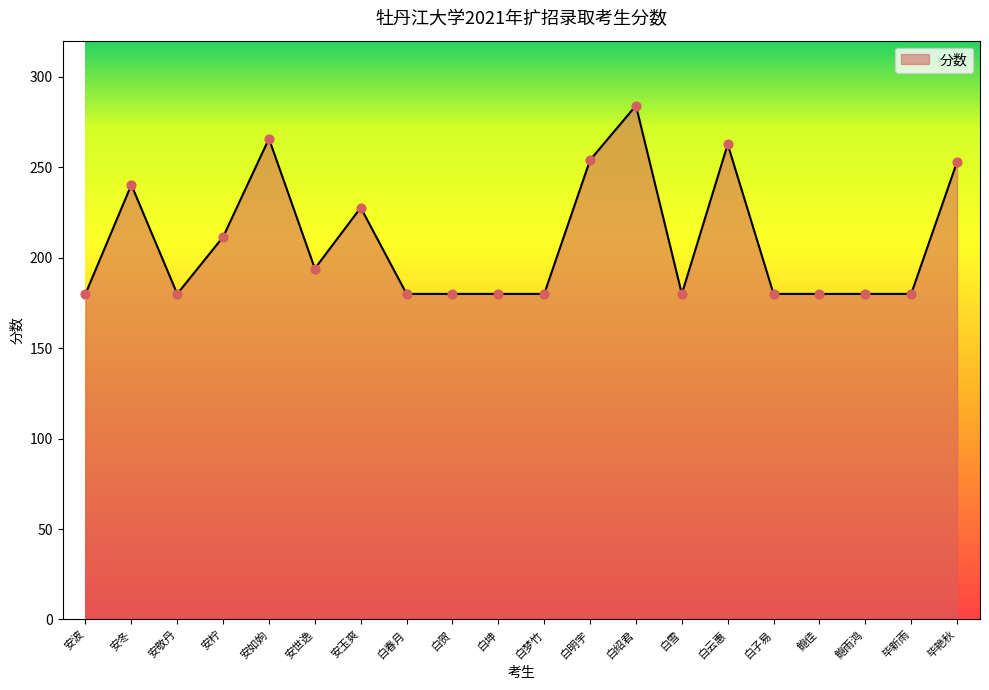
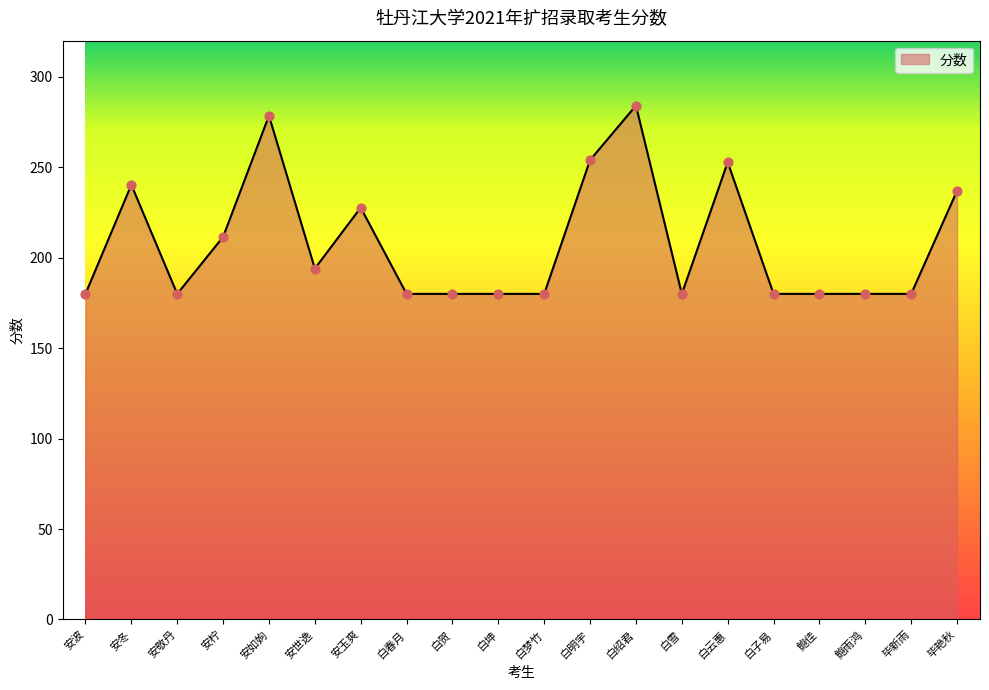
安如姁: 266 -> 279
白云惠: 263 -> 253
毕艳秋: 253 -> 237
